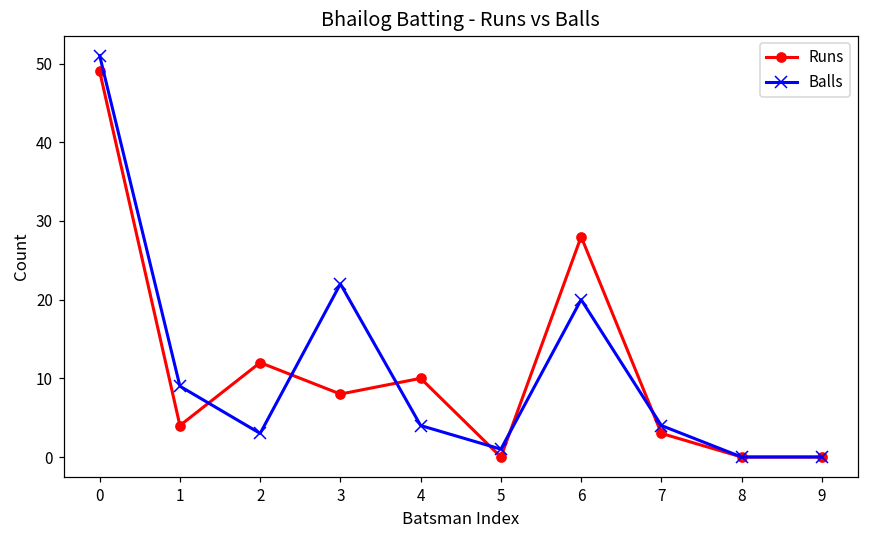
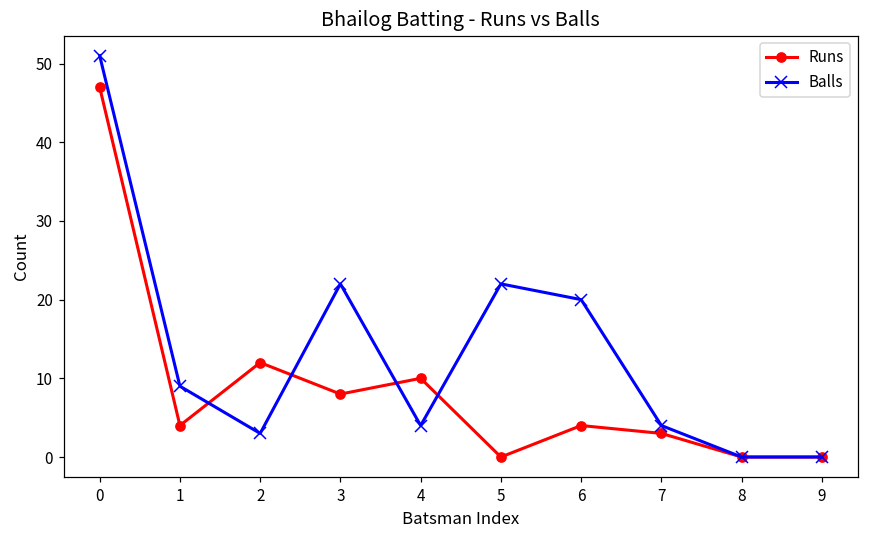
Runs, 0: 49 -> 47
Balls, 5: 1 -> 22
Runs, 6: 28 -> 4
